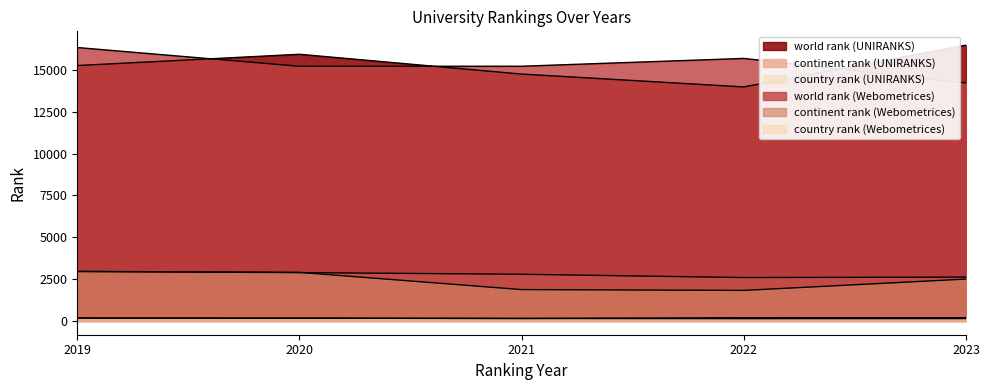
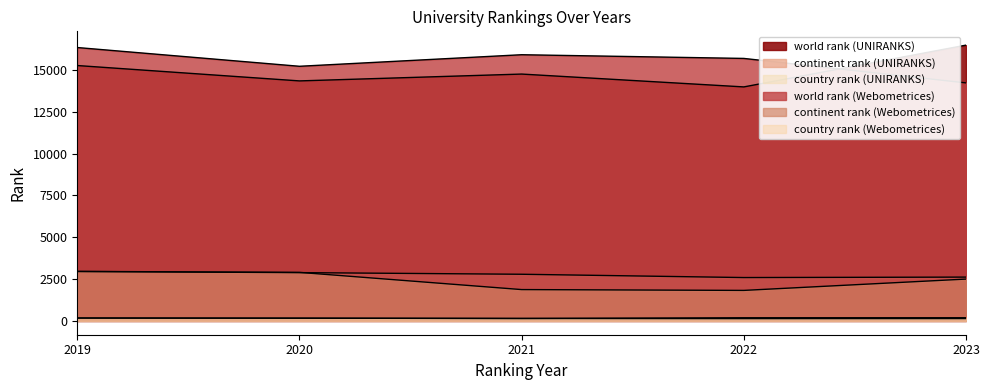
world rank (UNIRANKS), 2020: 15900 -> 14300
world rank (Webometrices), 2021: 15200 -> 15900
